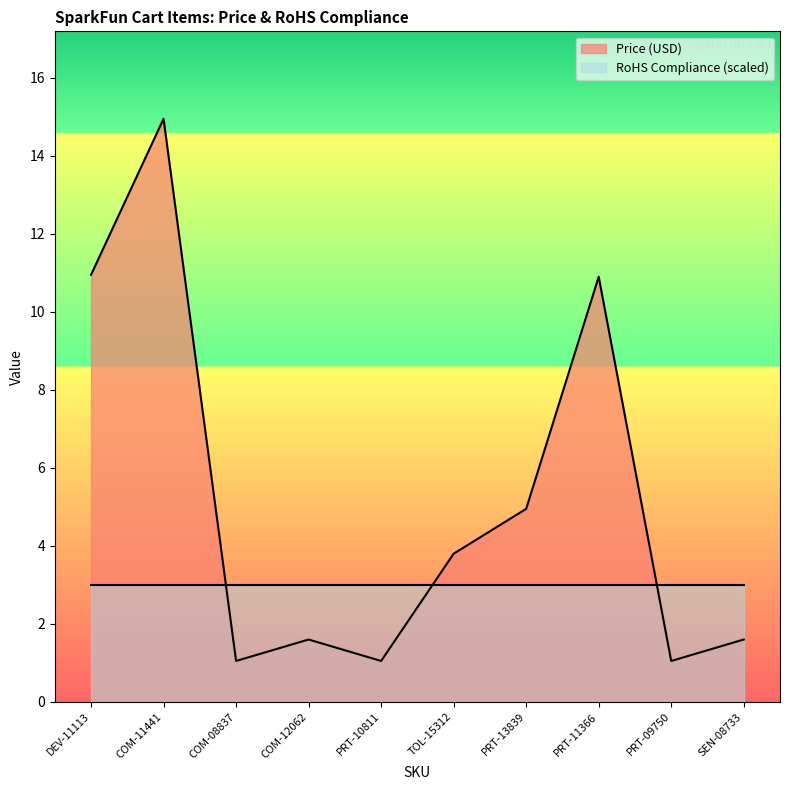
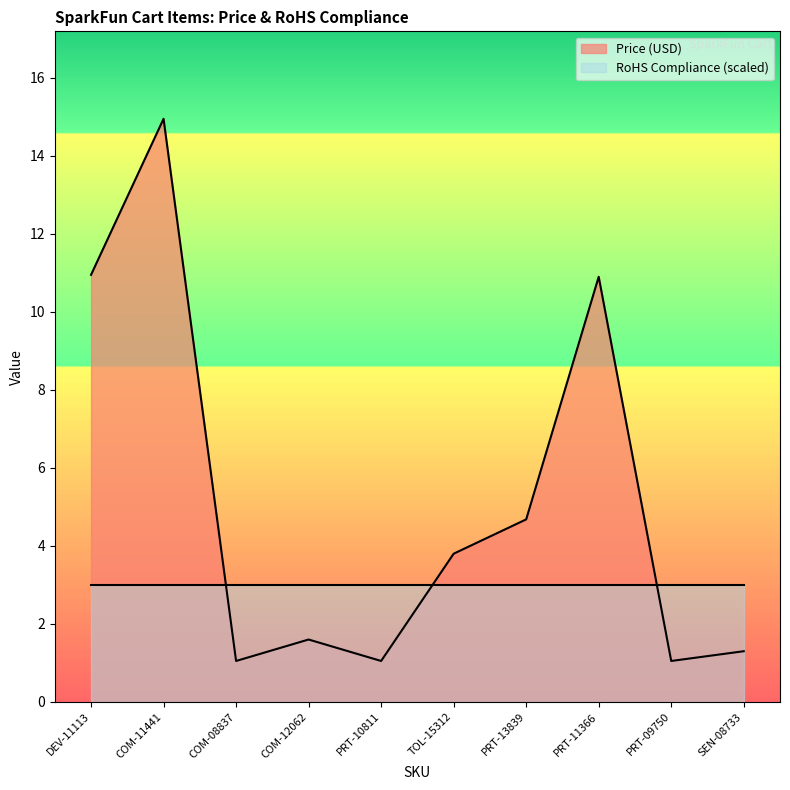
Price (USD), PRT-13839: 5.0 -> 4.7
Price (USD), SEN-08733: 1.6 -> 1.3
